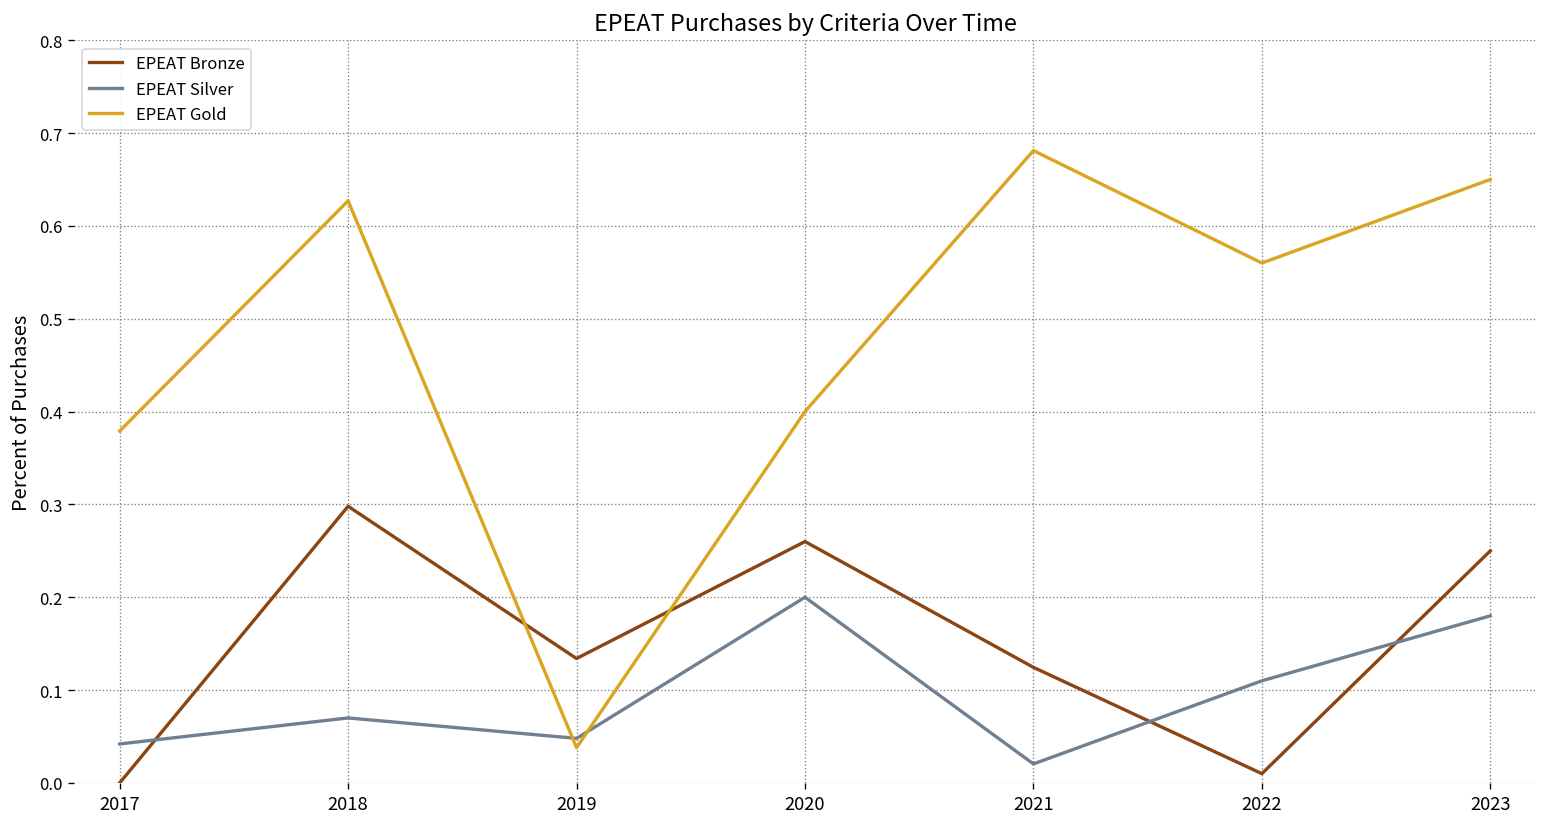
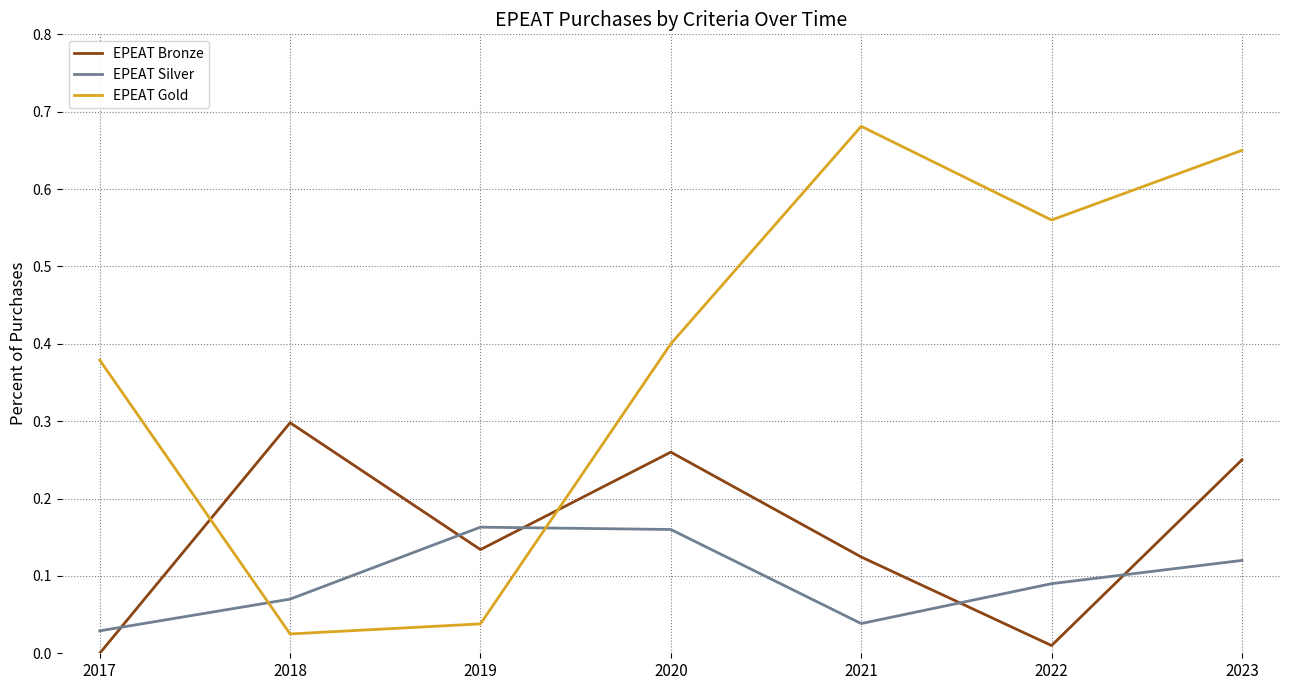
EPEAT Silver, 2017: 0.04 -> 0.03
EPEAT Gold, 2018: 0.63 -> 0.03
EPEAT Silver, 2019: 0.05 -> 0.16
EPEAT Silver, 2020: 0.20 -> 0.16
EPEAT Silver, 2021: 0.02 -> 0.04
EPEAT Silver, 2022: 0.11 -> 0.09
EPEAT Silver, 2023: 0.18 -> 0.12
